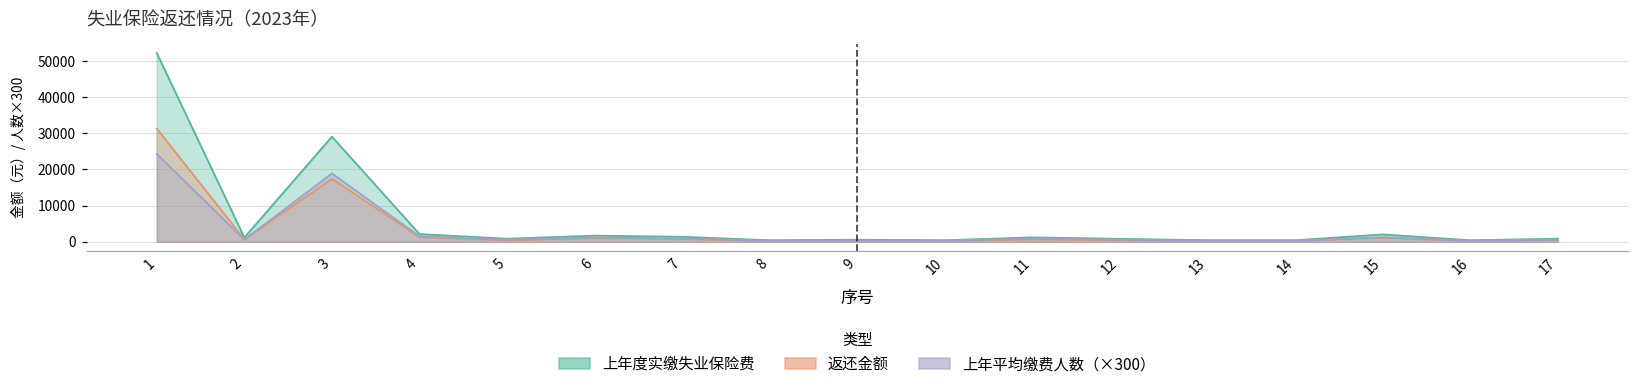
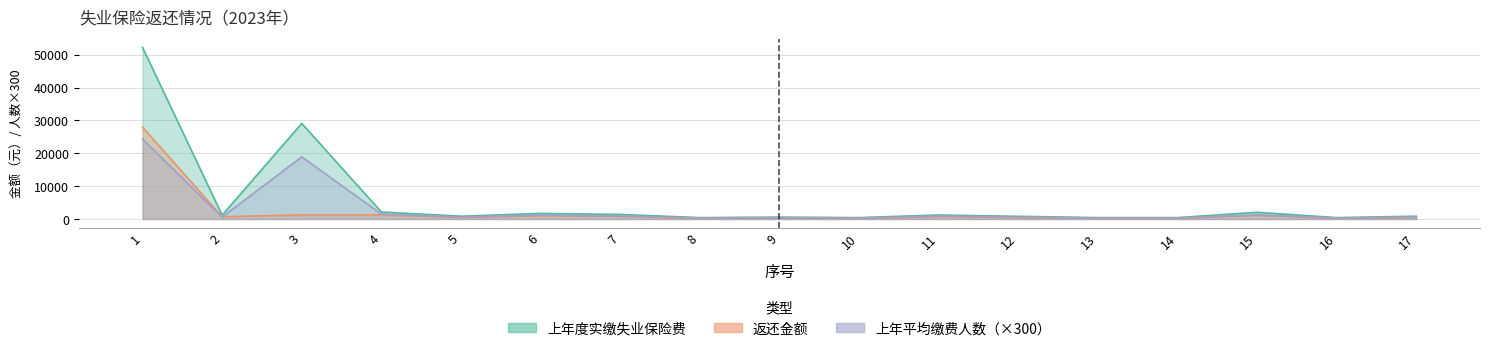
返还金额, 1: 31000 -> 28000
返还金额, 3: 17000 -> 1000
